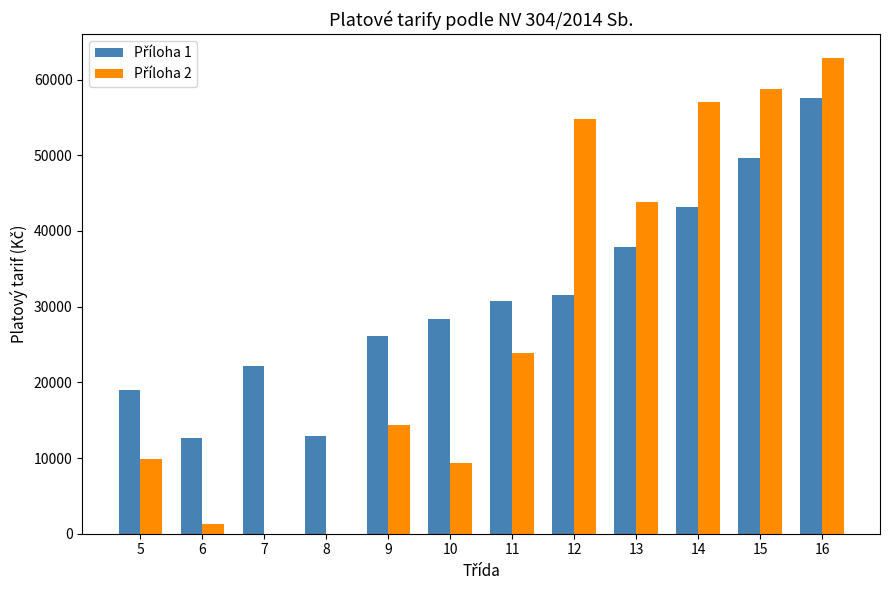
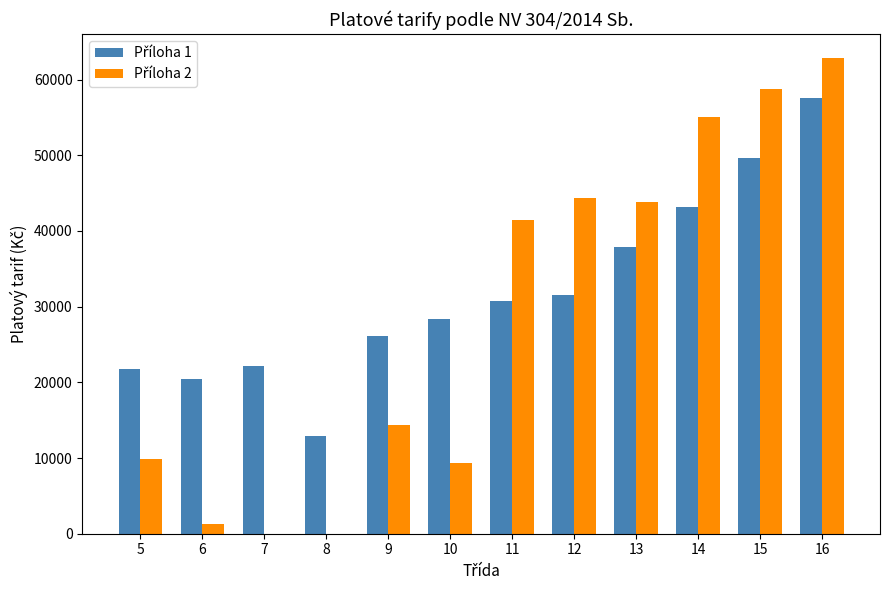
Příloha 1, 5: 19000 -> 22000
Příloha 1, 6: 13000 -> 20000
Příloha 2, 11: 24000 -> 41000
Příloha 2, 12: 55000 -> 44000
Příloha 2, 14: 57000 -> 55000
